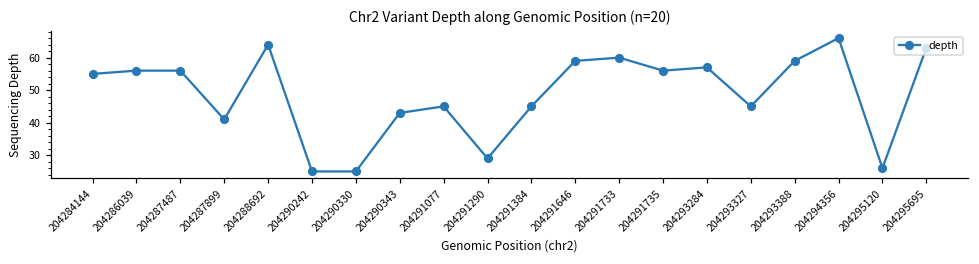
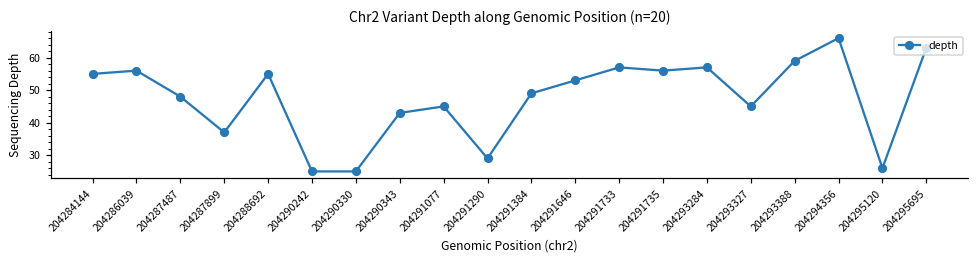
204287487: 56 -> 48
204287899: 41 -> 37
204288692: 64 -> 55
204291384: 45 -> 49
204291646: 59 -> 53
204291733: 60 -> 57
